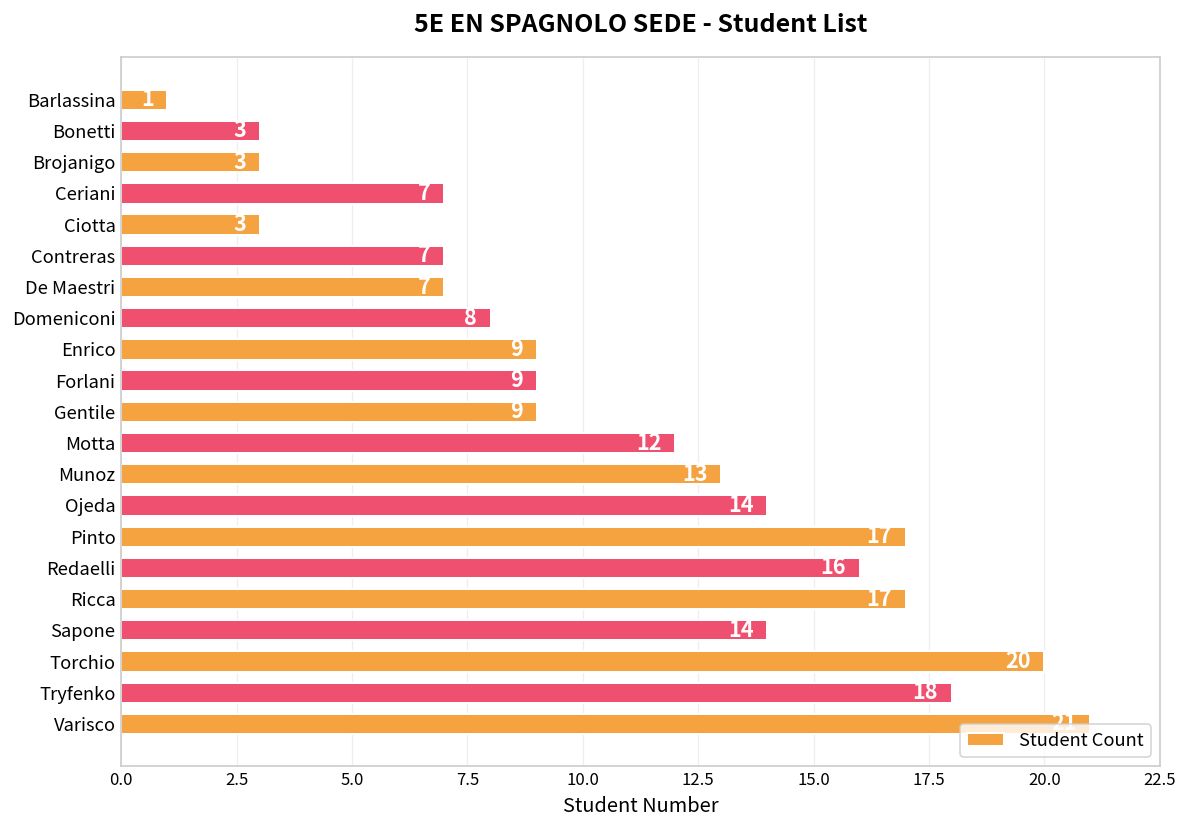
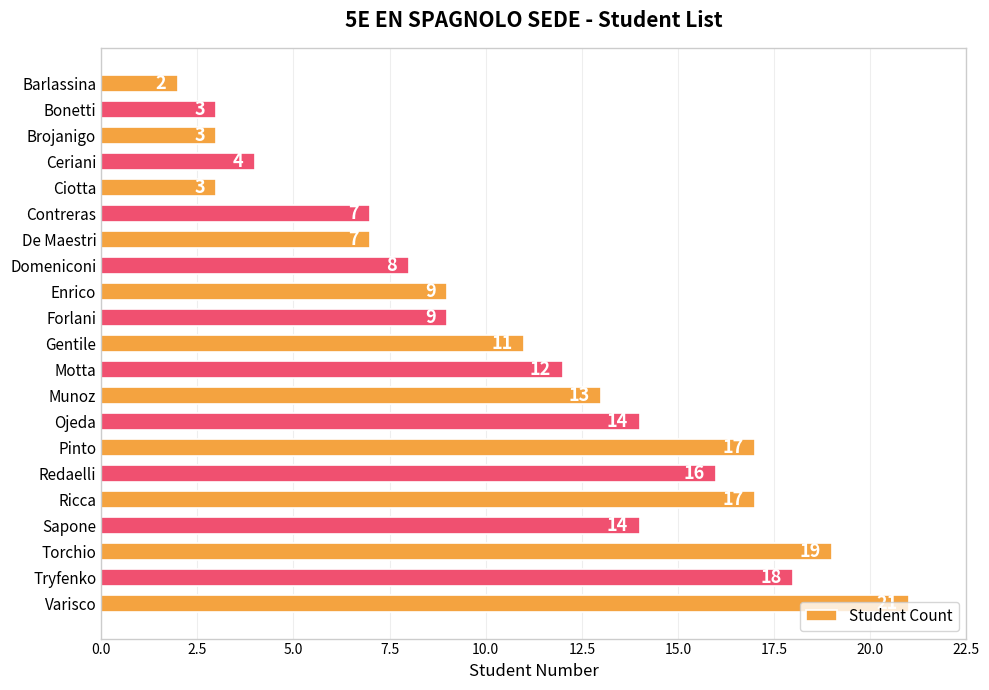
Barlassina: 1 -> 2
Ceriani: 7 -> 4
Gentile: 9 -> 11
Torchio: 20 -> 19
